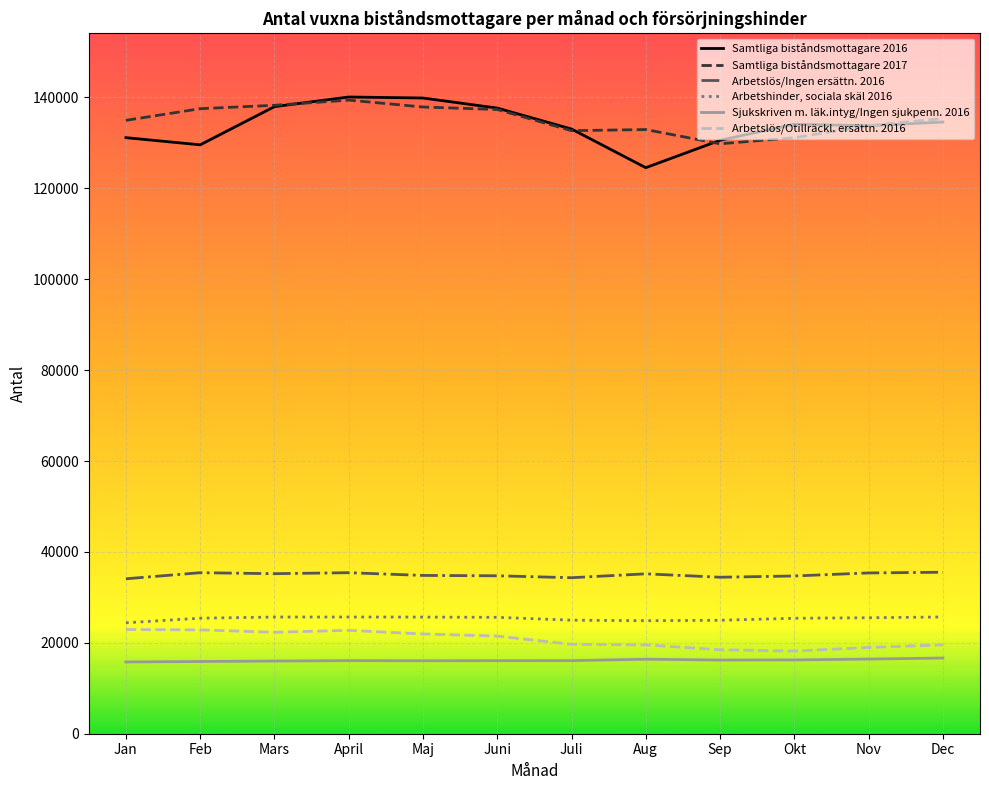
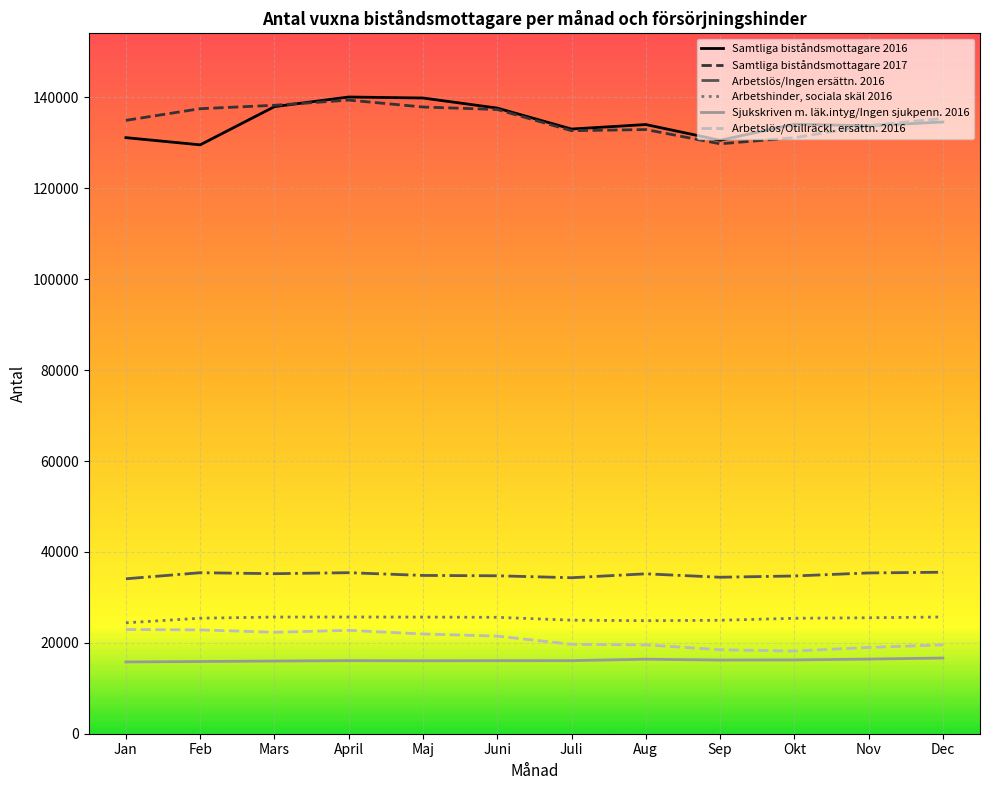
Samtliga biståndsmottagare 2016, Aug: 125000 -> 134000
